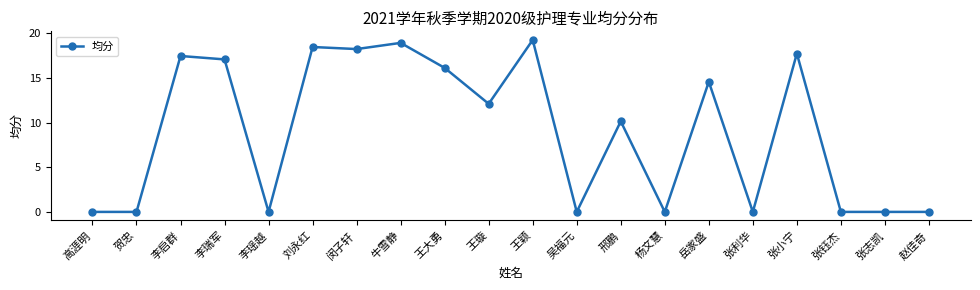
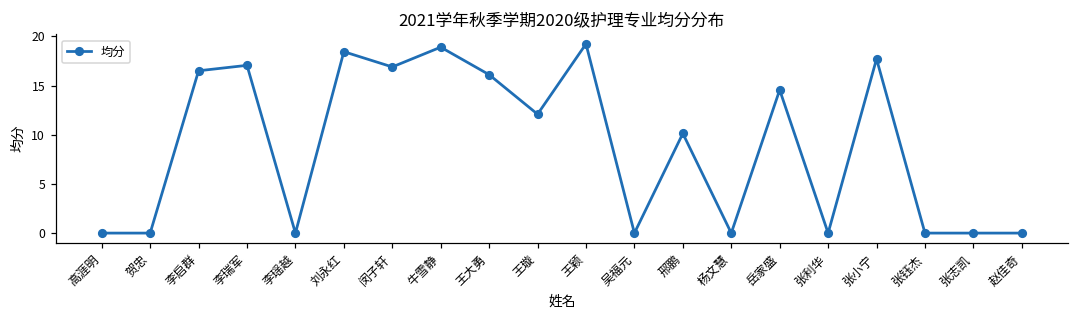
李启群: 17.4 -> 16.5
闵子轩: 18 -> 17
